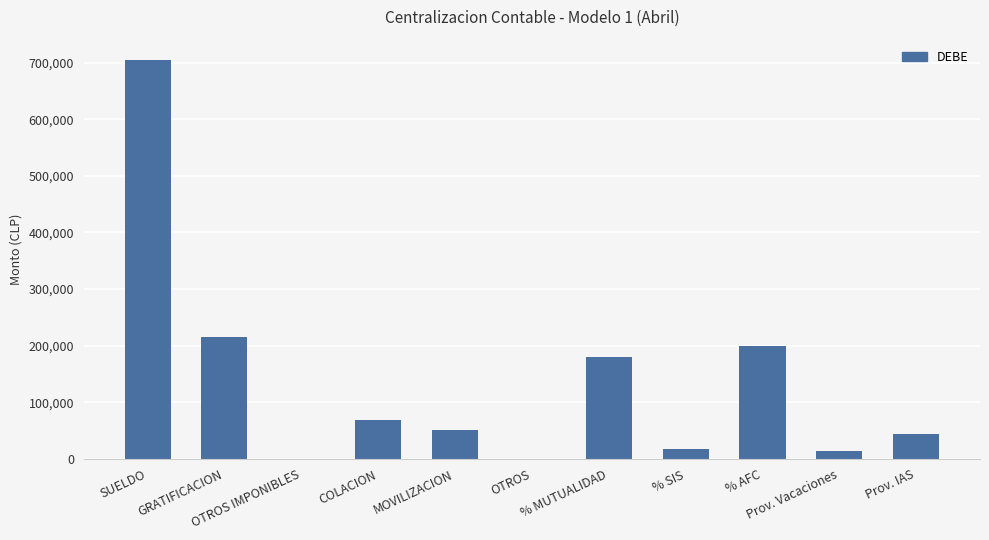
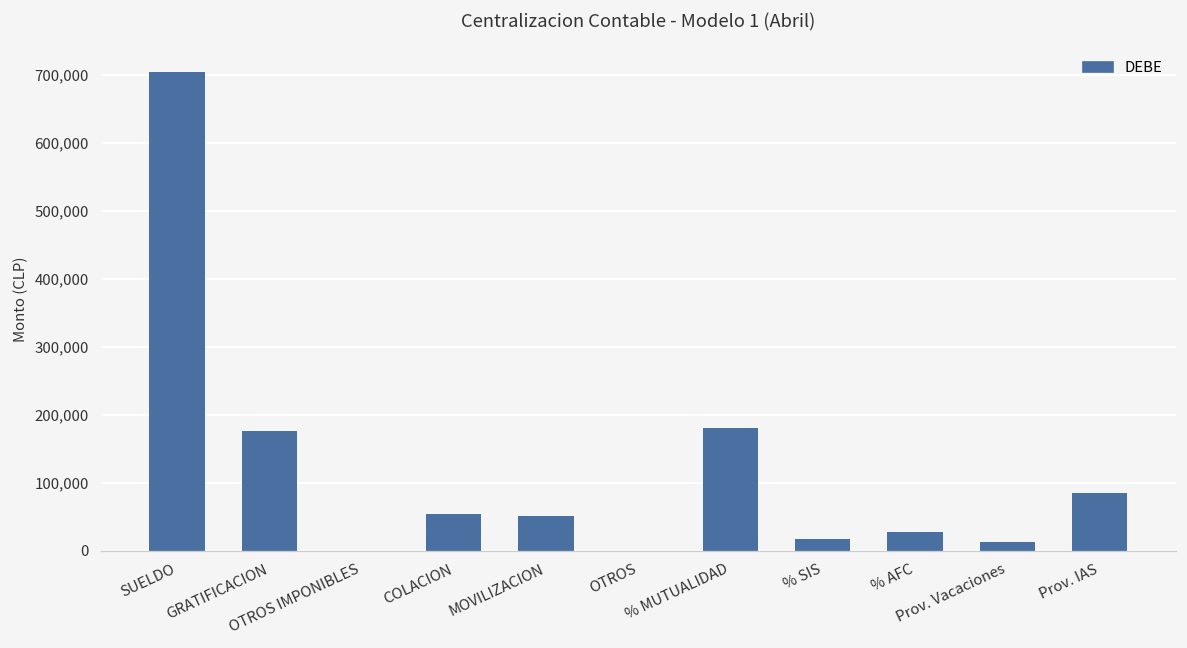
GRATIFICACION: 210,000 -> 180,000
COLACION: 70,000 -> 50,000
% AFC: 200,000 -> 30,000
Prov. IAS: 40,000 -> 80,000
